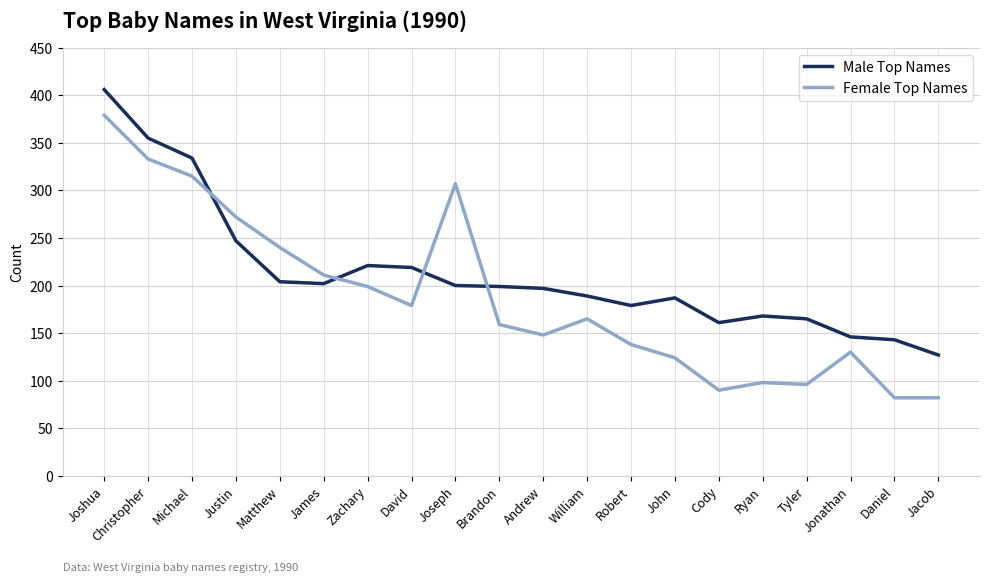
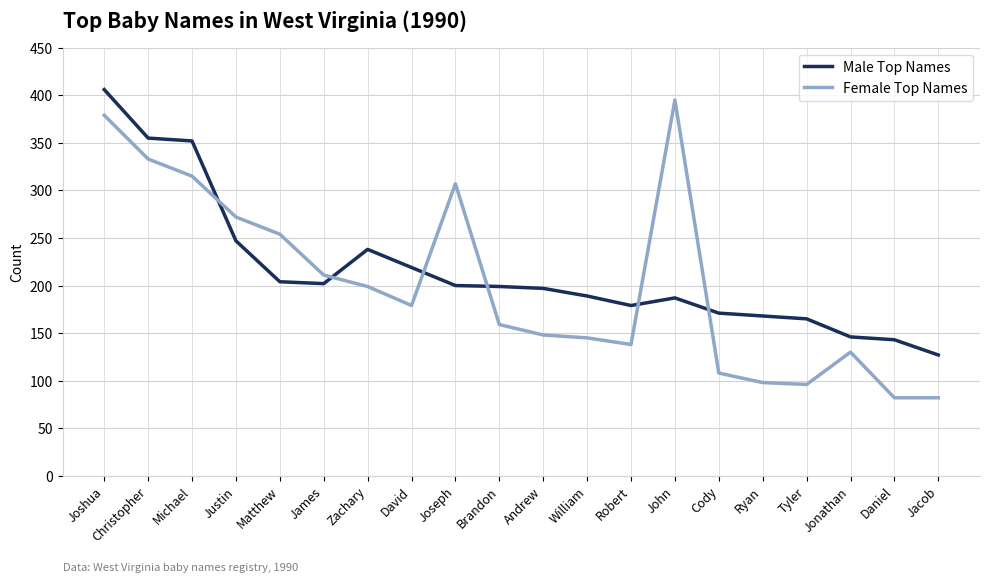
Male Top Names, Michael: 330 -> 350
Female Top Names, Matthew: 240 -> 250
Male Top Names, Zachary: 220 -> 240
Female Top Names, William: 170 -> 150
Female Top Names, John: 120 -> 400
Male Top Names, Cody: 160 -> 170
Female Top Names, Cody: 90 -> 110
